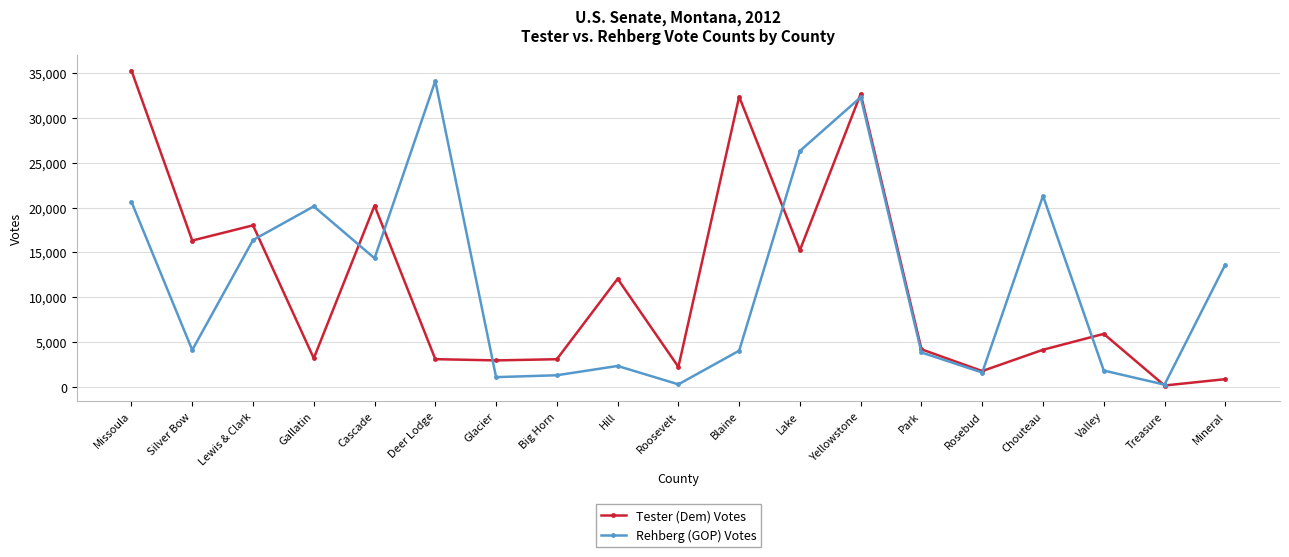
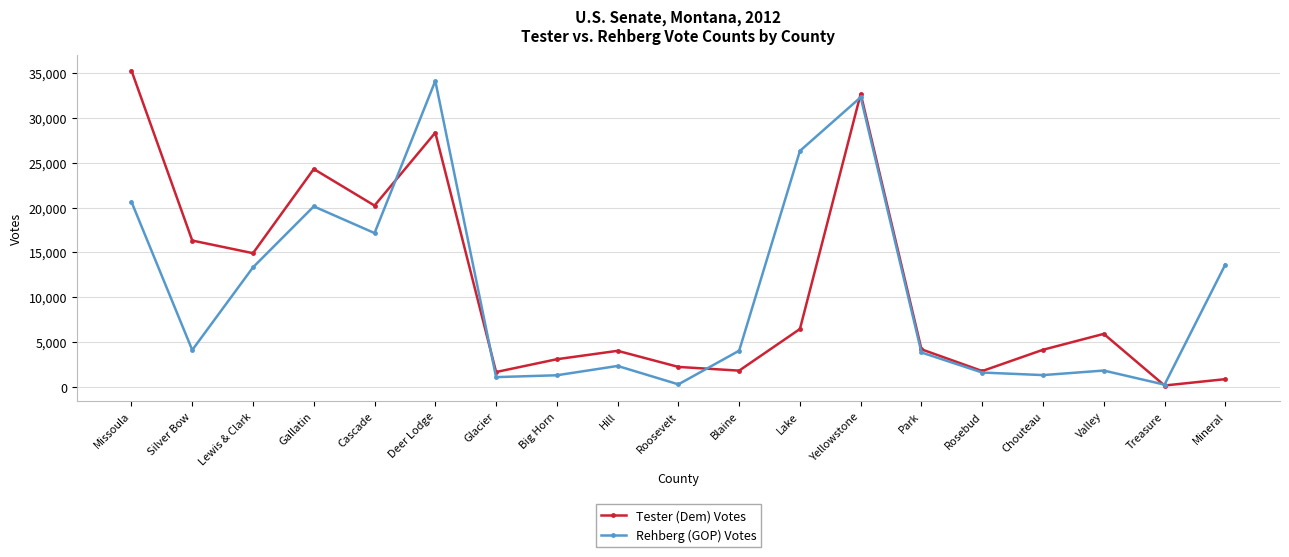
Tester (Dem) Votes, Lewis & Clark: 18,000 -> 15,000
Rehberg (GOP) Votes, Lewis & Clark: 16,000 -> 13,000
Tester (Dem) Votes, Gallatin: 3,000 -> 24,000
Rehberg (GOP) Votes, Cascade: 14,000 -> 17,000
Tester (Dem) Votes, Deer Lodge: 3,000 -> 28,000
Tester (Dem) Votes, Glacier: 3,000 -> 2,000
Tester (Dem) Votes, Hill: 12,000 -> 4,000
Tester (Dem) Votes, Blaine: 32,000 -> 2,000
Tester (Dem) Votes, Lake: 15,000 -> 6,000
Rehberg (GOP) Votes, Chouteau: 21,000 -> 1,000
